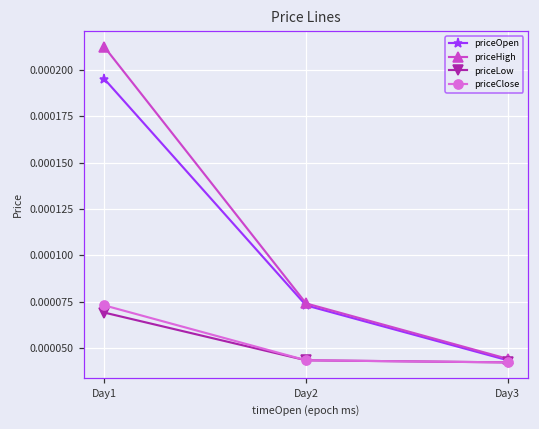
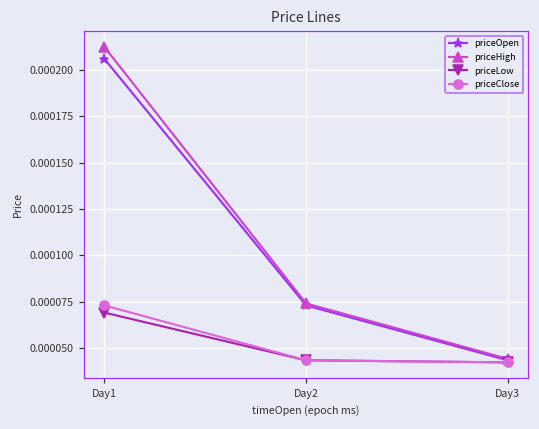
priceOpen, Day1: 0.000195 -> 0.000206
